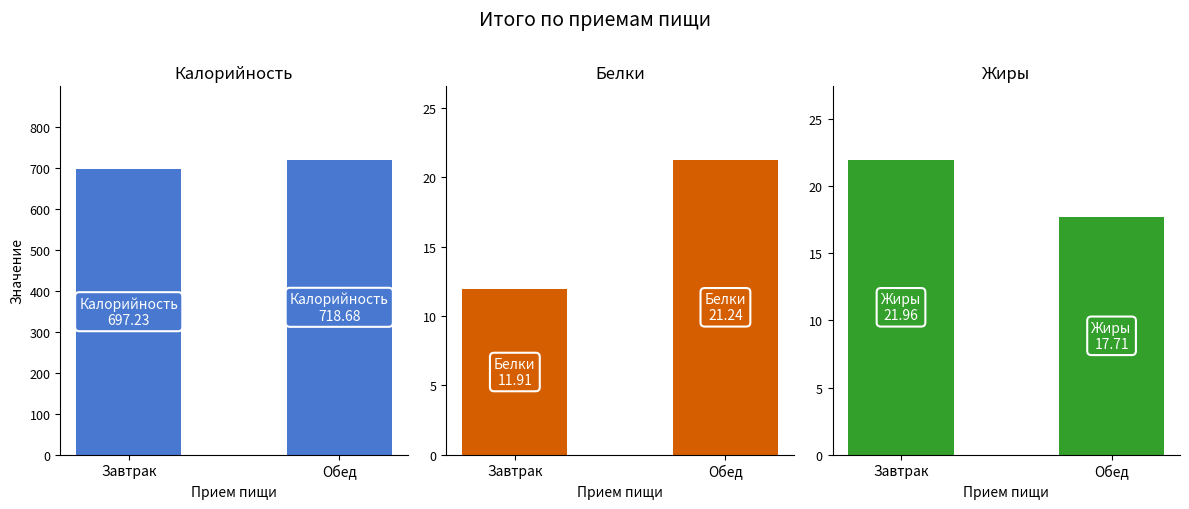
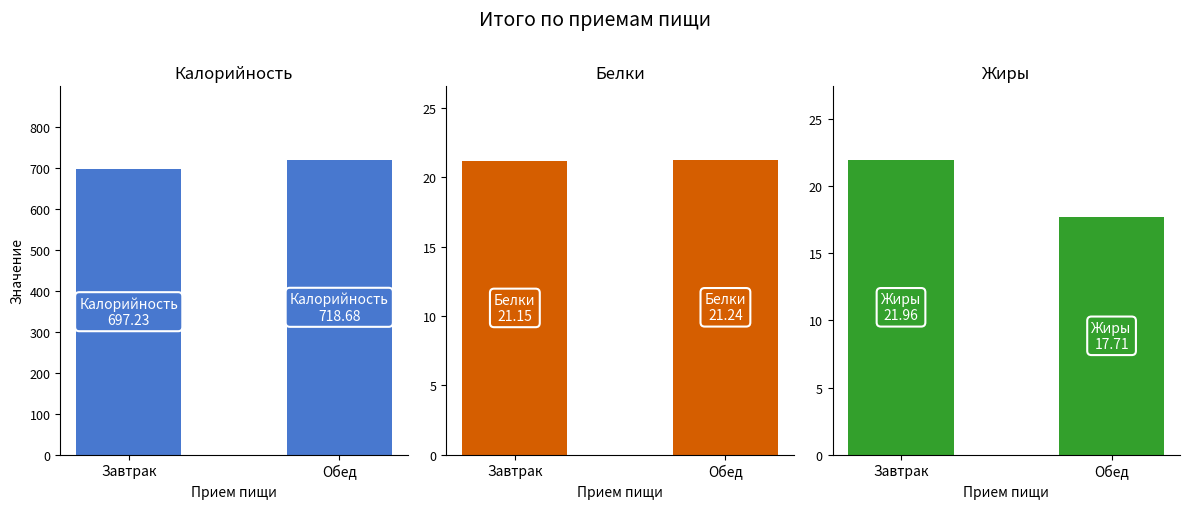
Белки, Завтрак: 11.91 -> 21.15
